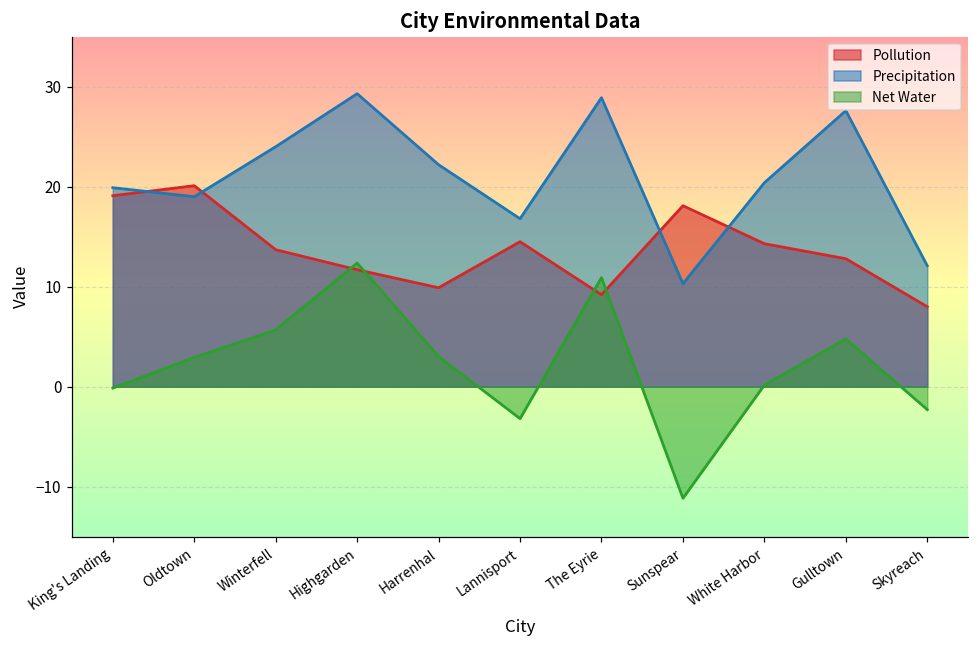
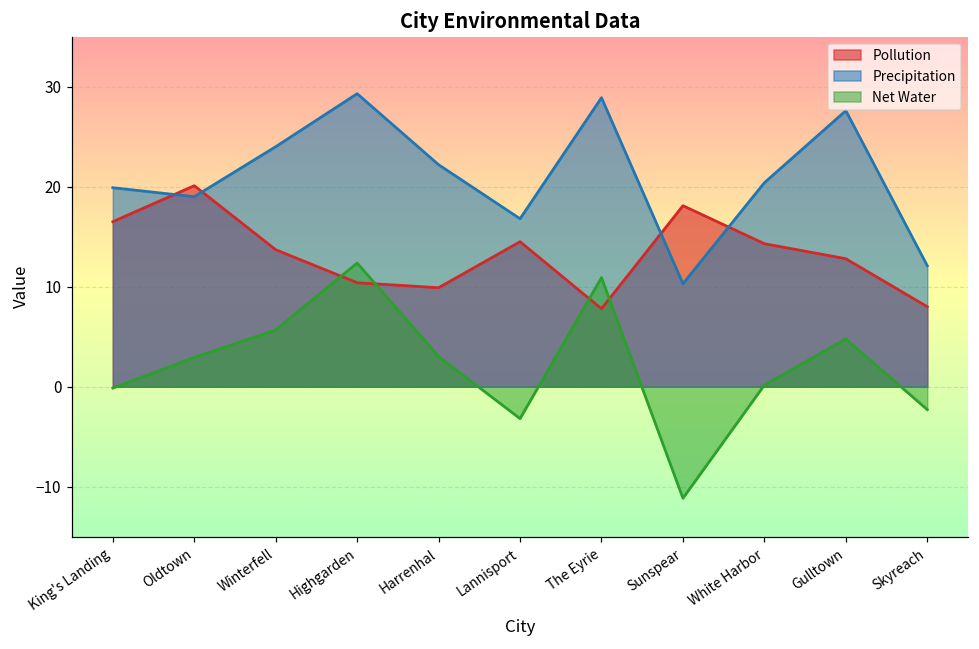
Pollution, King's Landing: 19 -> 17
Pollution, Highgarden: 12 -> 10
Pollution, The Eyrie: 9 -> 8
